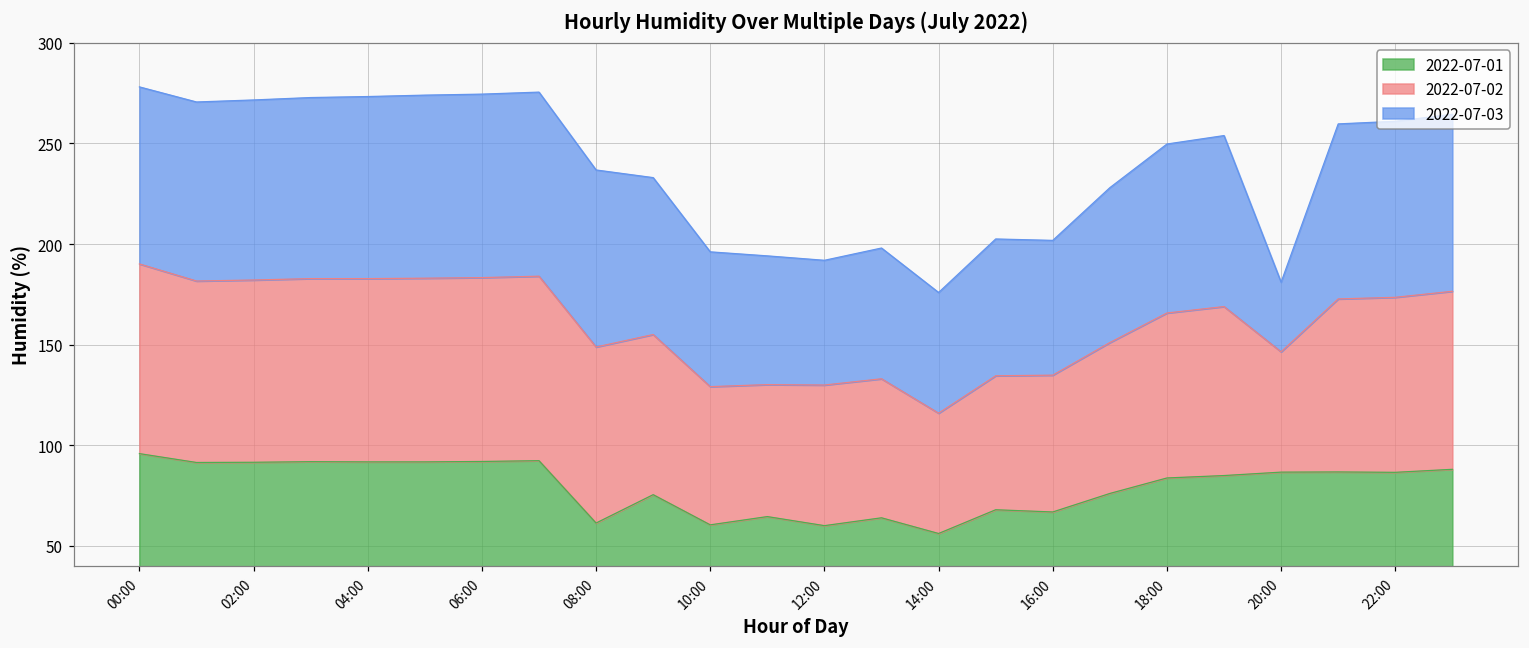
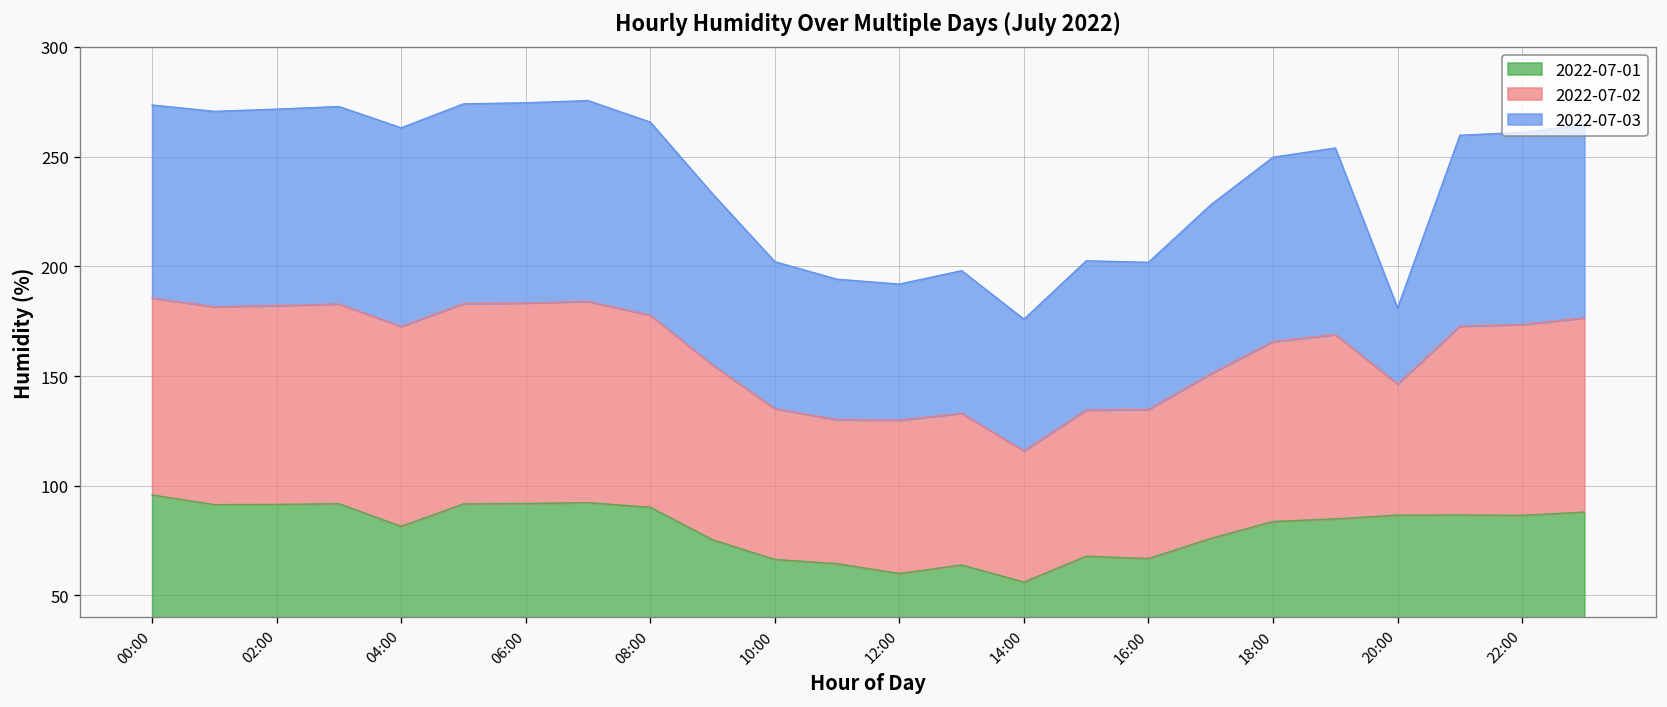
2022-07-02, 00:00: 94 -> 90
2022-07-01, 04:00: 92 -> 82
2022-07-01, 08:00: 61 -> 90
2022-07-01, 10:00: 60 -> 66
